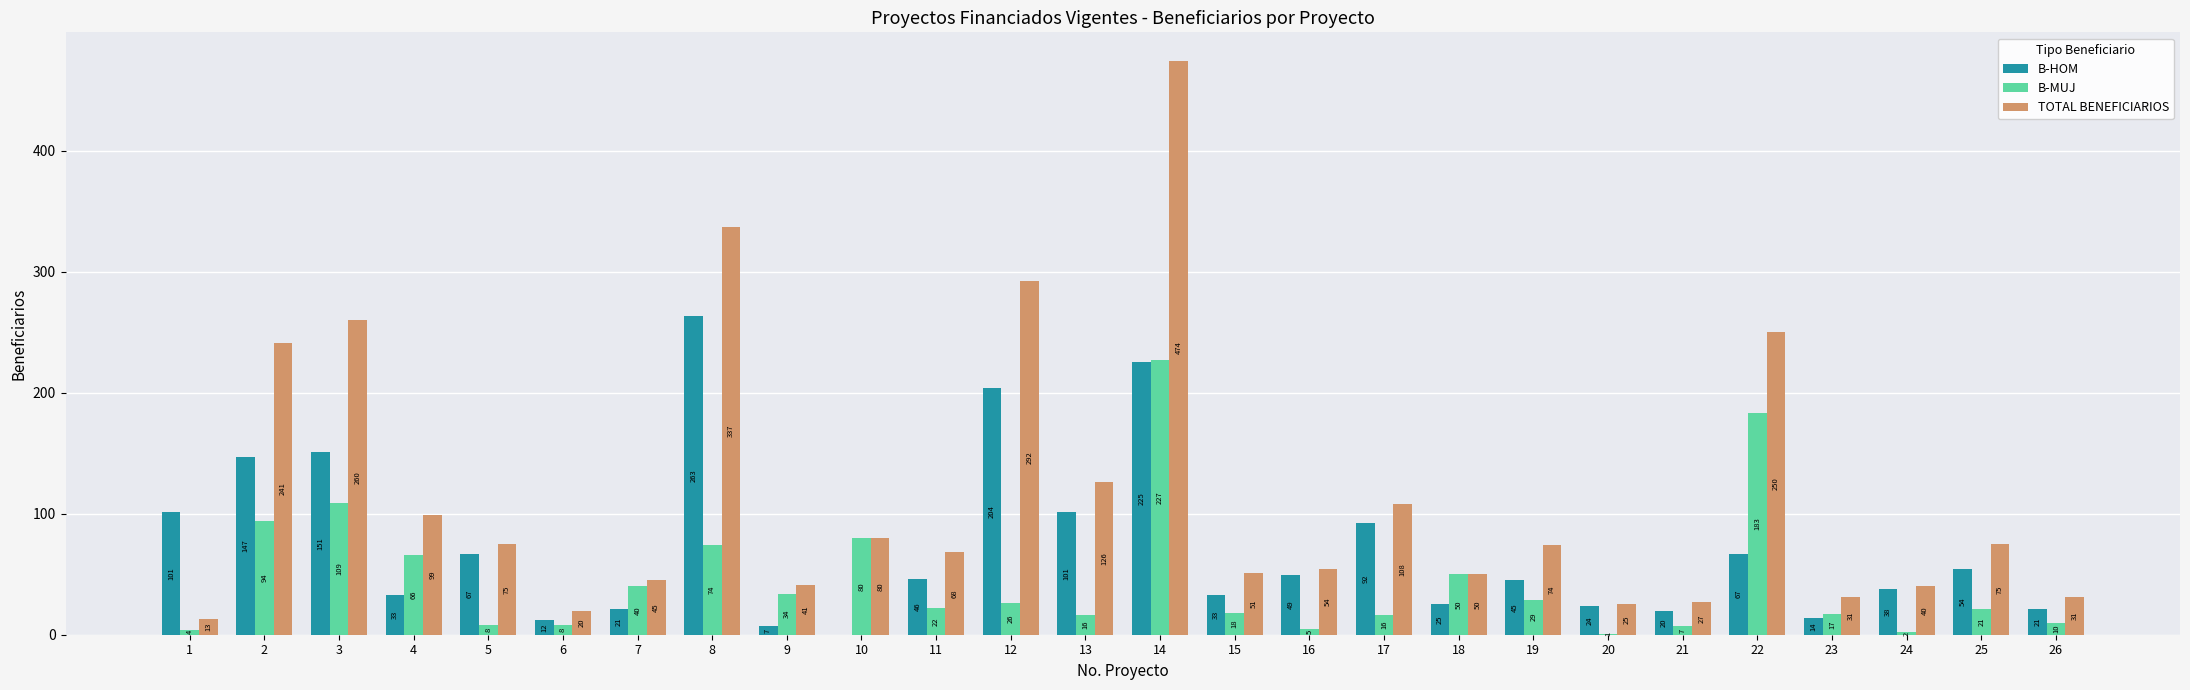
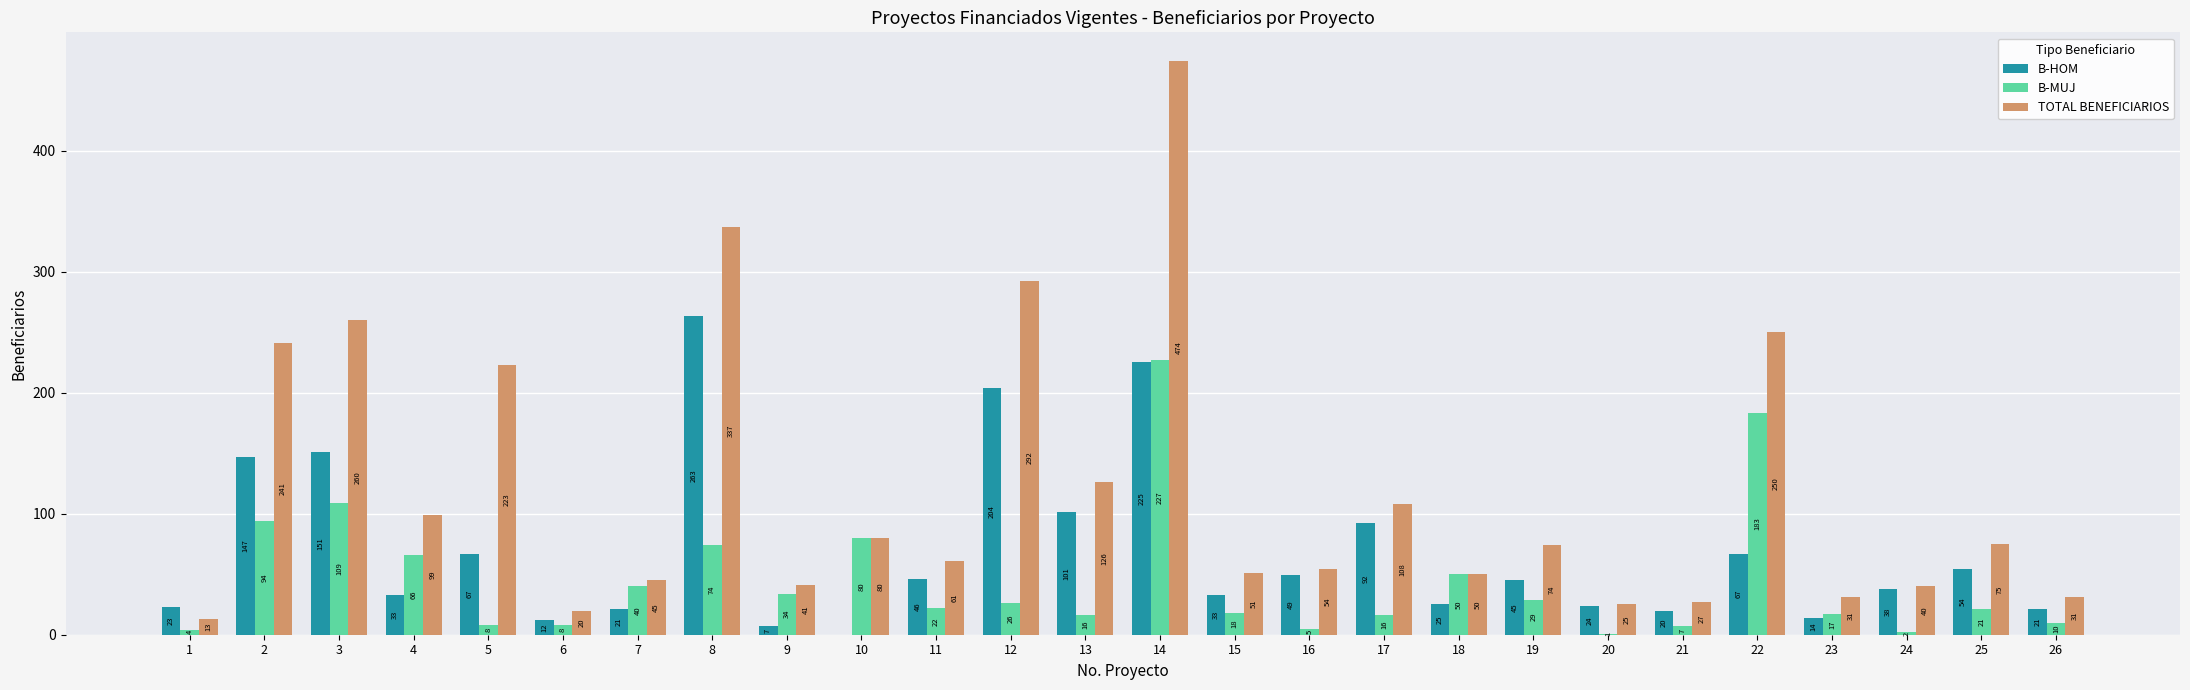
B-HOM, 1: 101 -> 23
TOTAL BENEFICIARIOS, 5: 75 -> 223
TOTAL BENEFICIARIOS, 11: 68 -> 61
